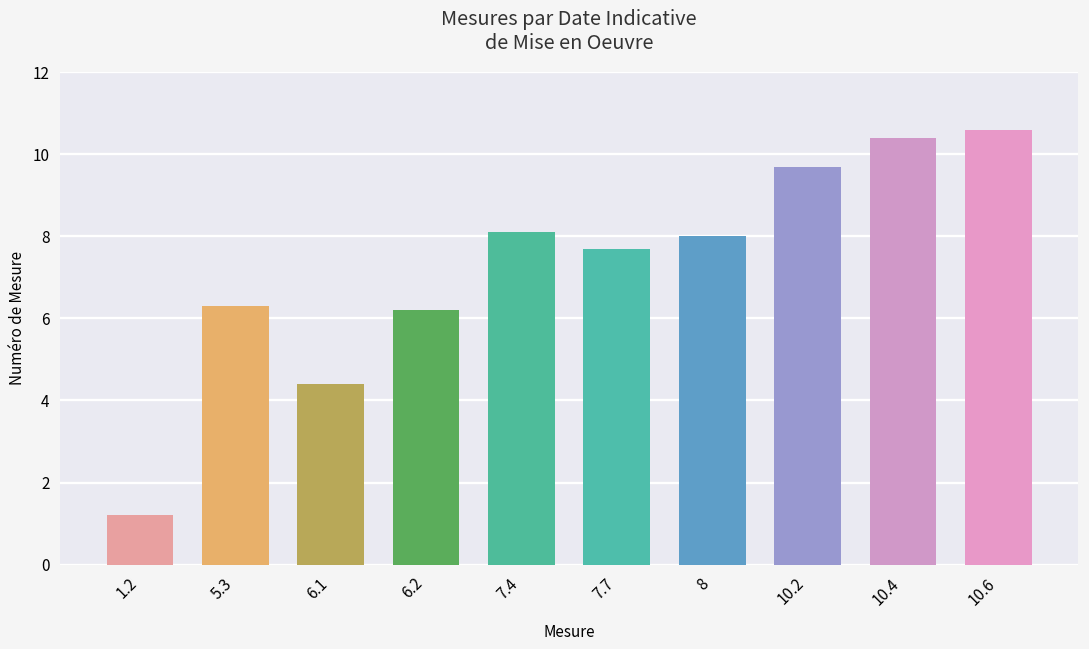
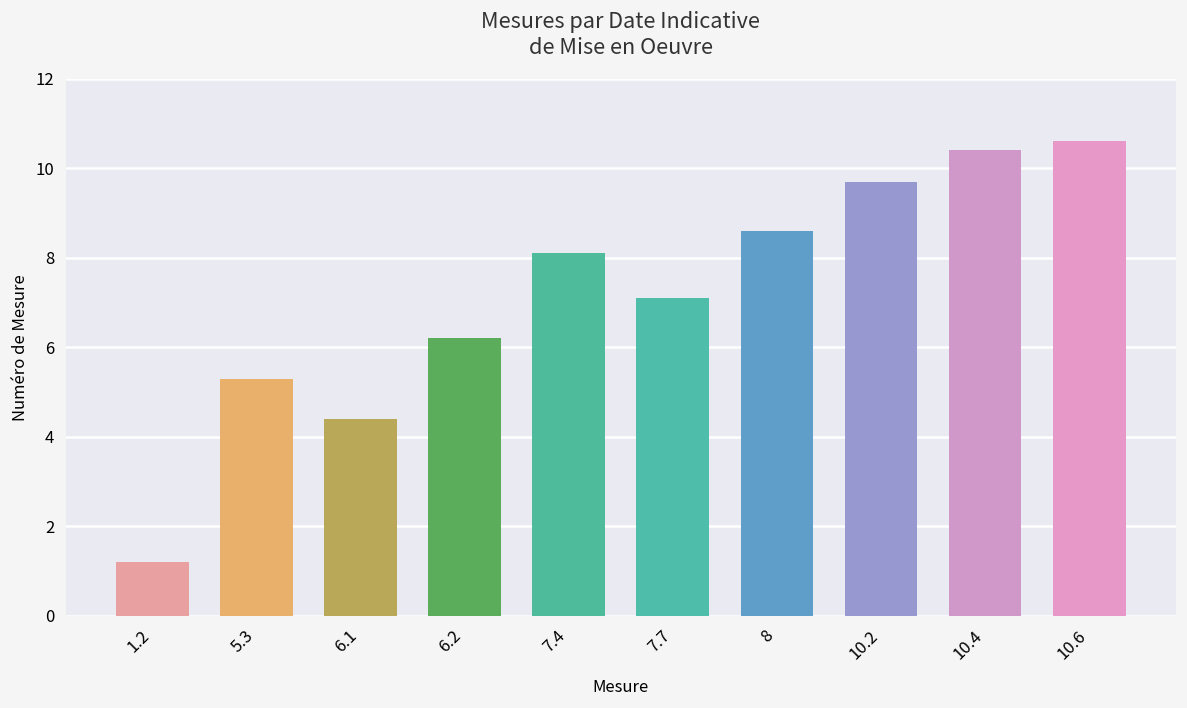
5.3: 6.3 -> 5.3
7.7: 7.7 -> 7.1
8: 8.0 -> 8.6
